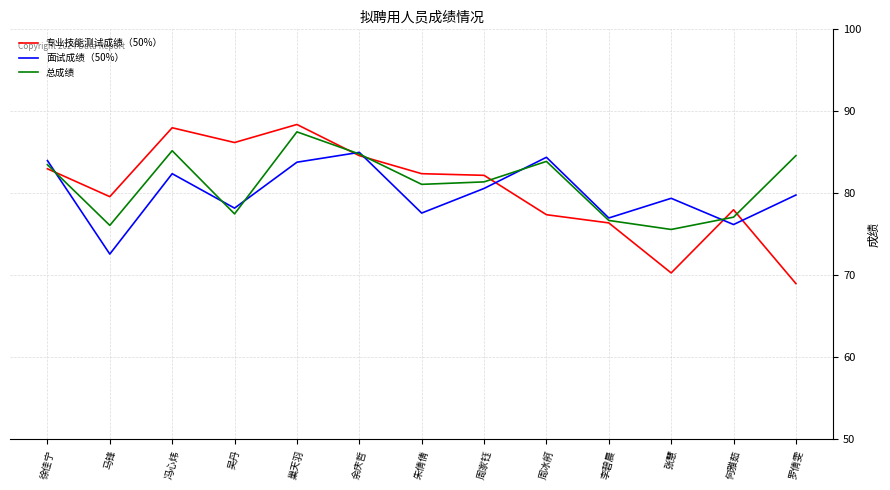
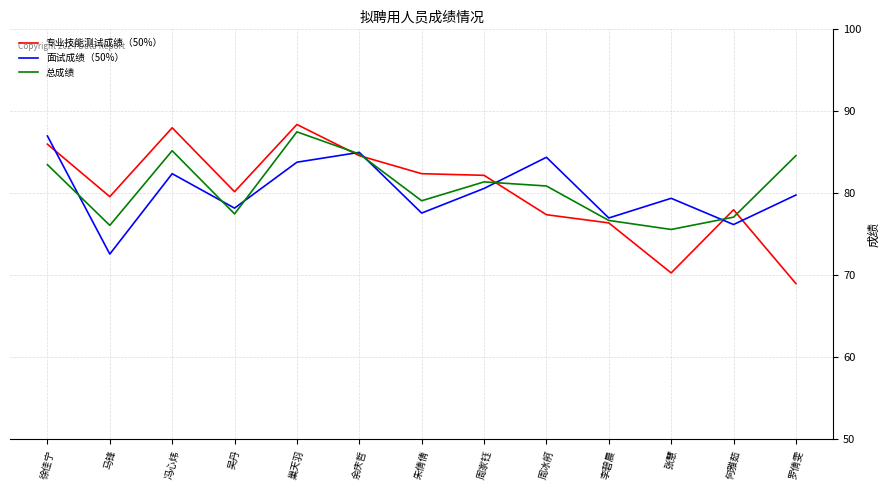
专业技能测试成绩（50%）, 徐佳宁: 83 -> 86
面试成绩（50%）, 徐佳宁: 84 -> 87
专业技能测试成绩（50%）, 吴丹: 86 -> 80
总成绩, 朱倩倩: 81 -> 79
总成绩, 周冰舸: 84 -> 81
